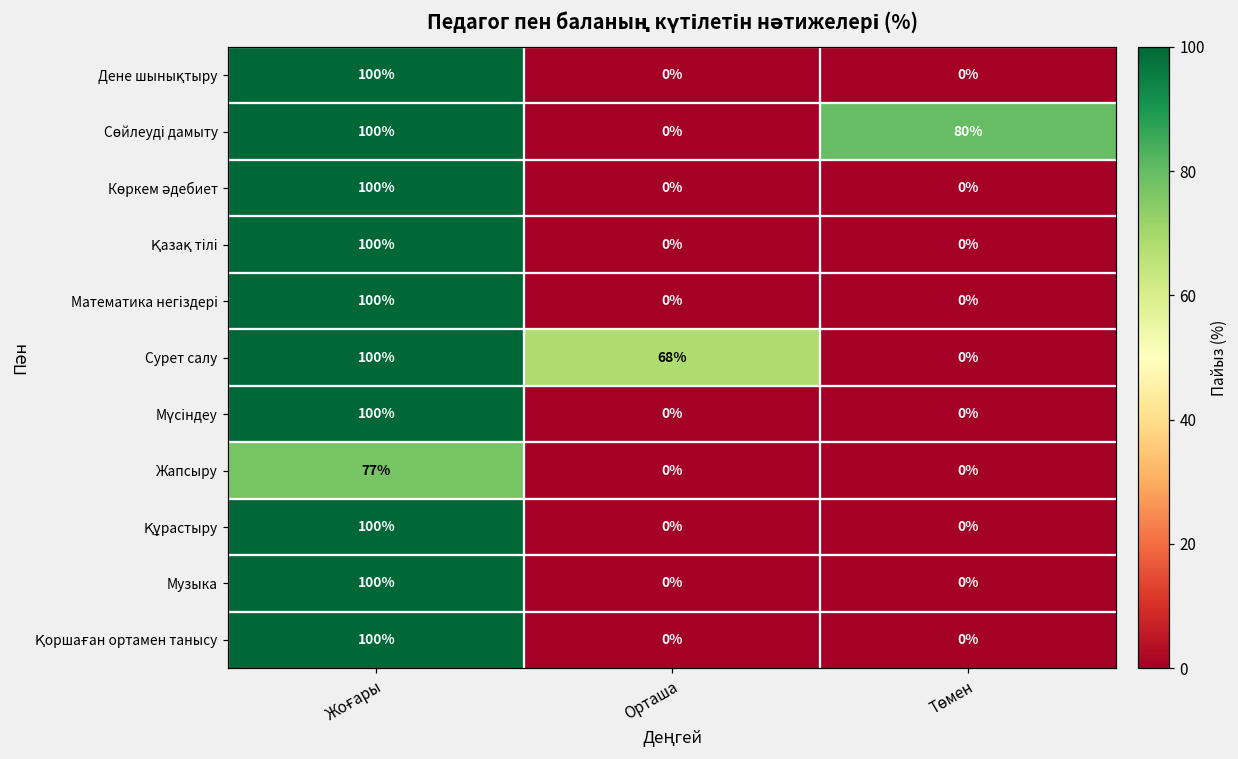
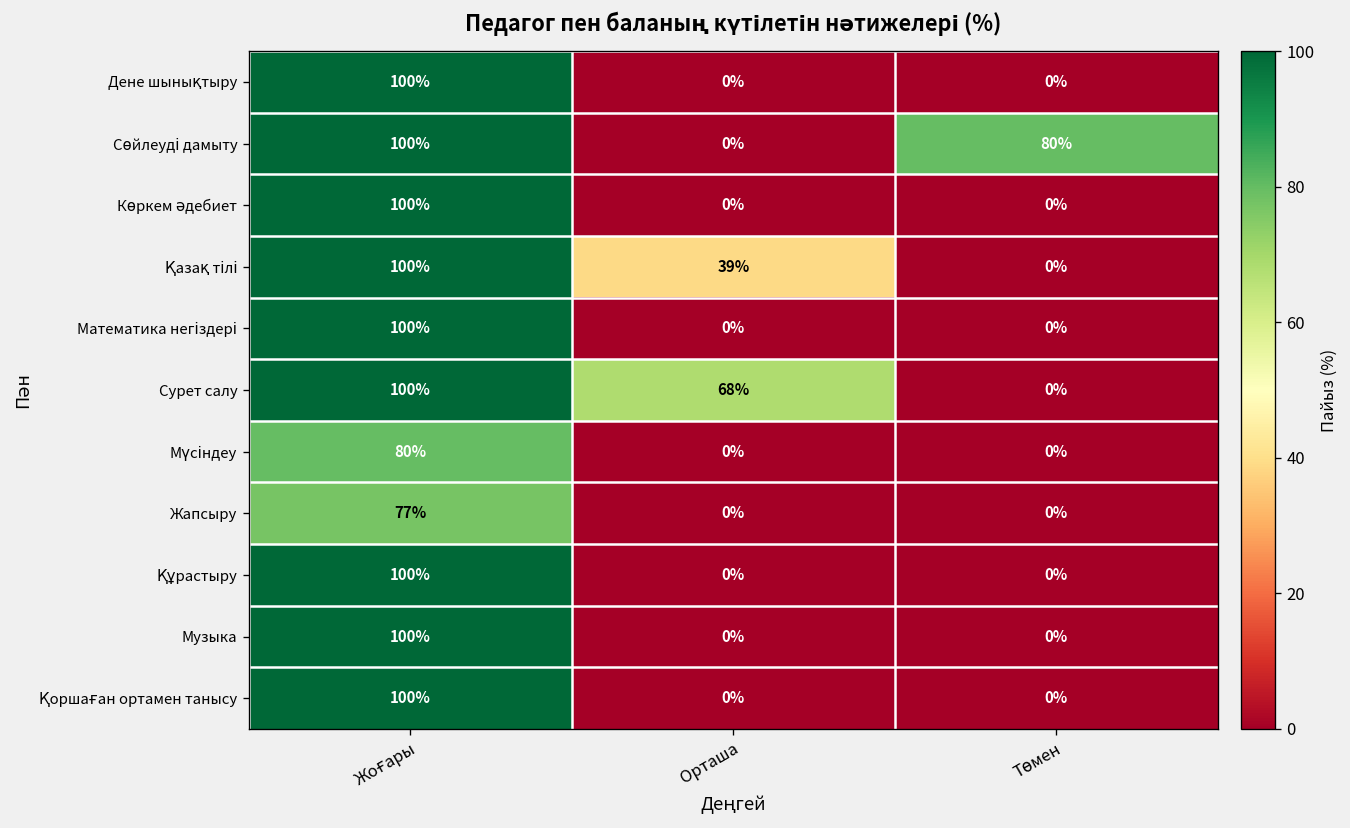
Қазақ тілі, Орташа: 0% -> 39%
Мүсіндеу, Жоғары: 100% -> 80%
